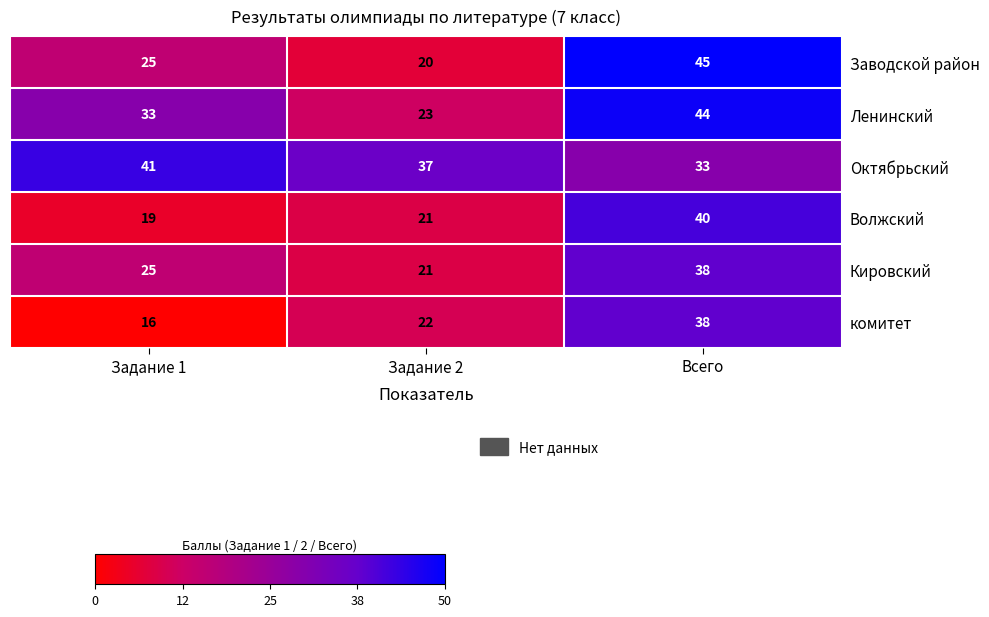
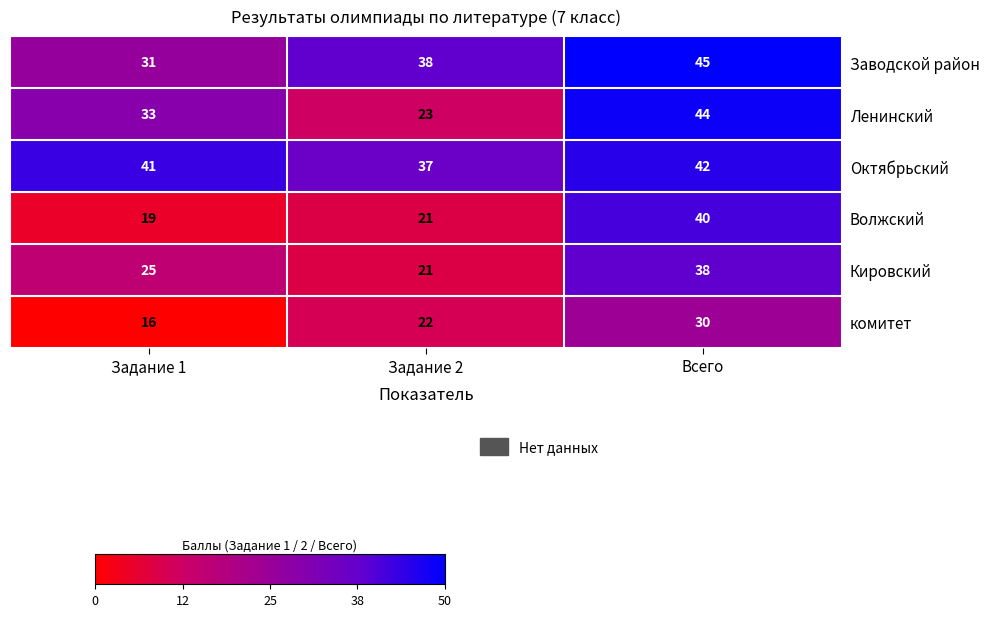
Заводской район, Задание 1: 25 -> 31
Заводской район, Задание 2: 20 -> 38
Октябрьский, Всего: 33 -> 42
комитет, Всего: 38 -> 30
